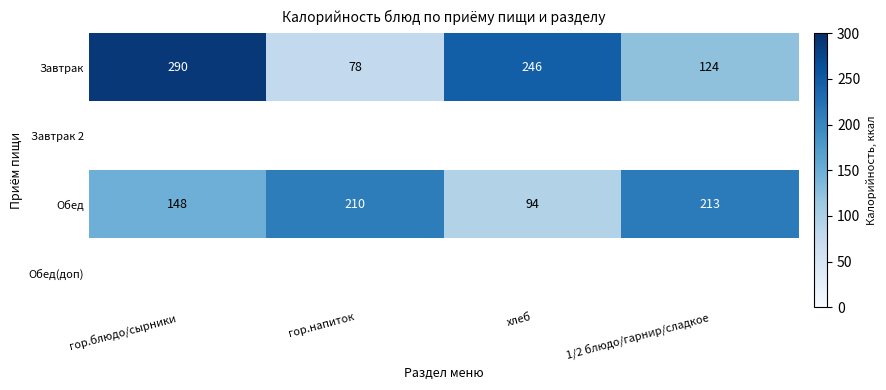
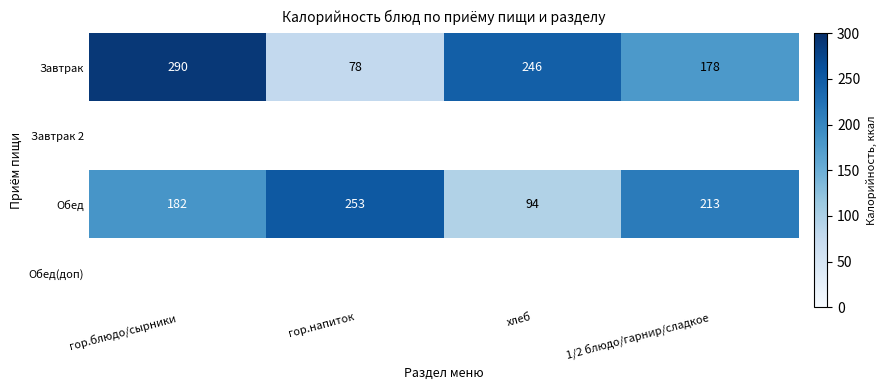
Завтрак, 1/2 блюдо/гарнир/сладкое: 124 -> 178
Обед, гор.блюдо/сырники: 148 -> 182
Обед, гор.напиток: 210 -> 253
